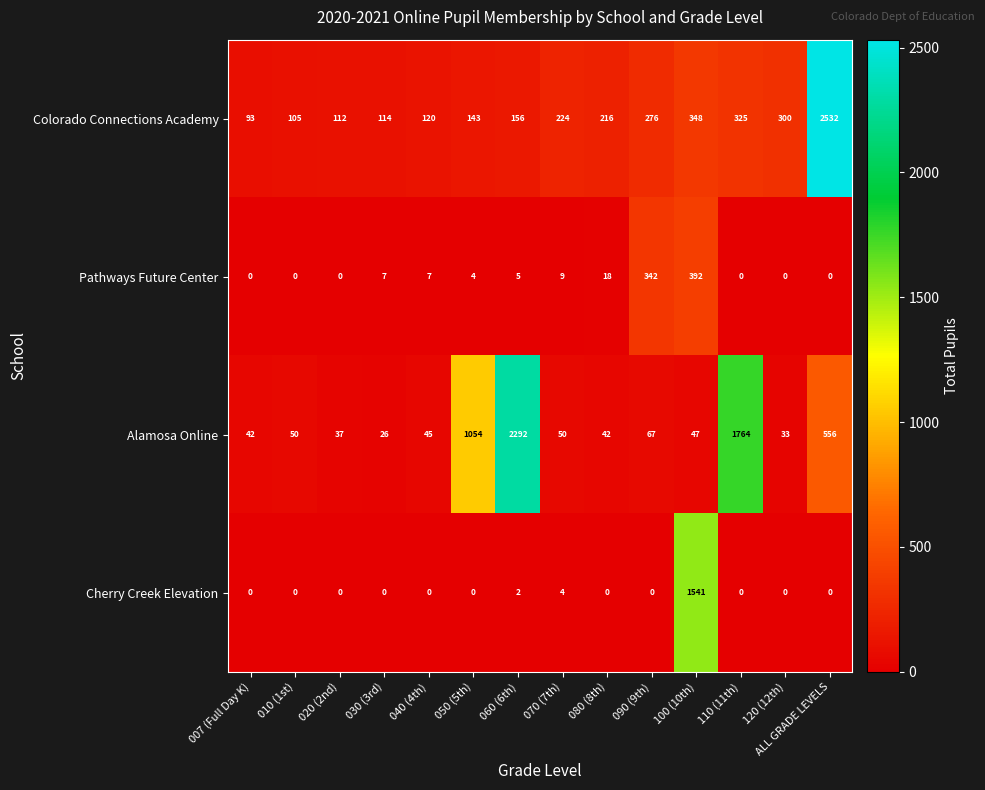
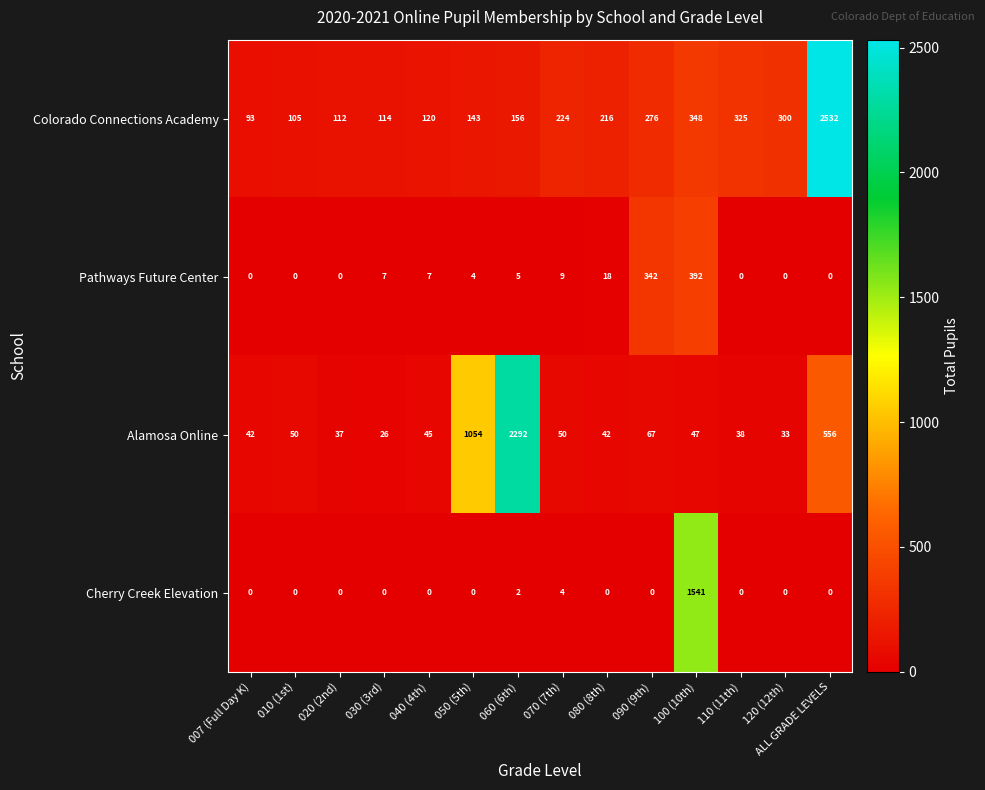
Alamosa Online, 110 (11th): 1764 -> 38
